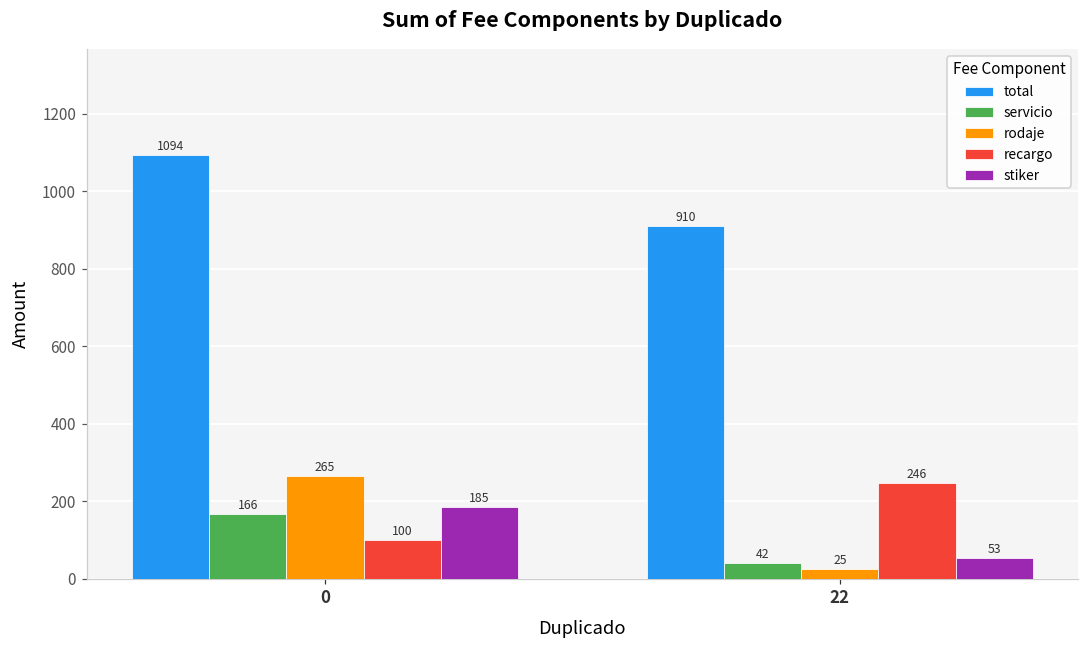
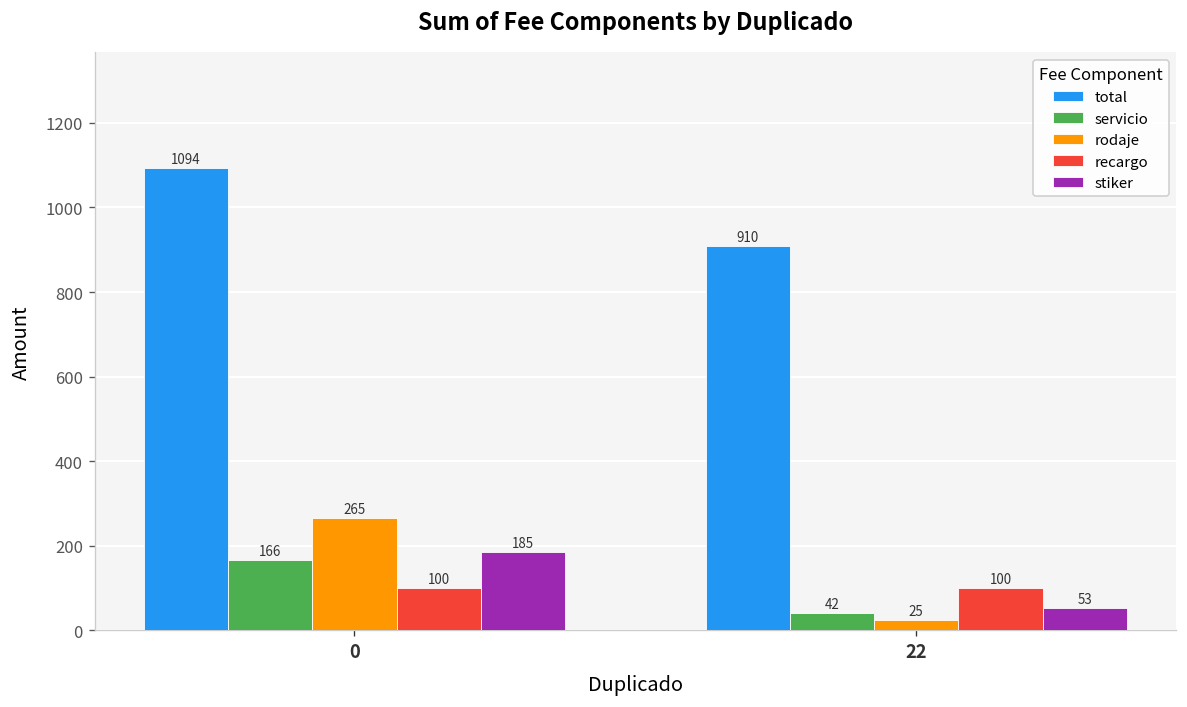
recargo, 22: 246 -> 100
